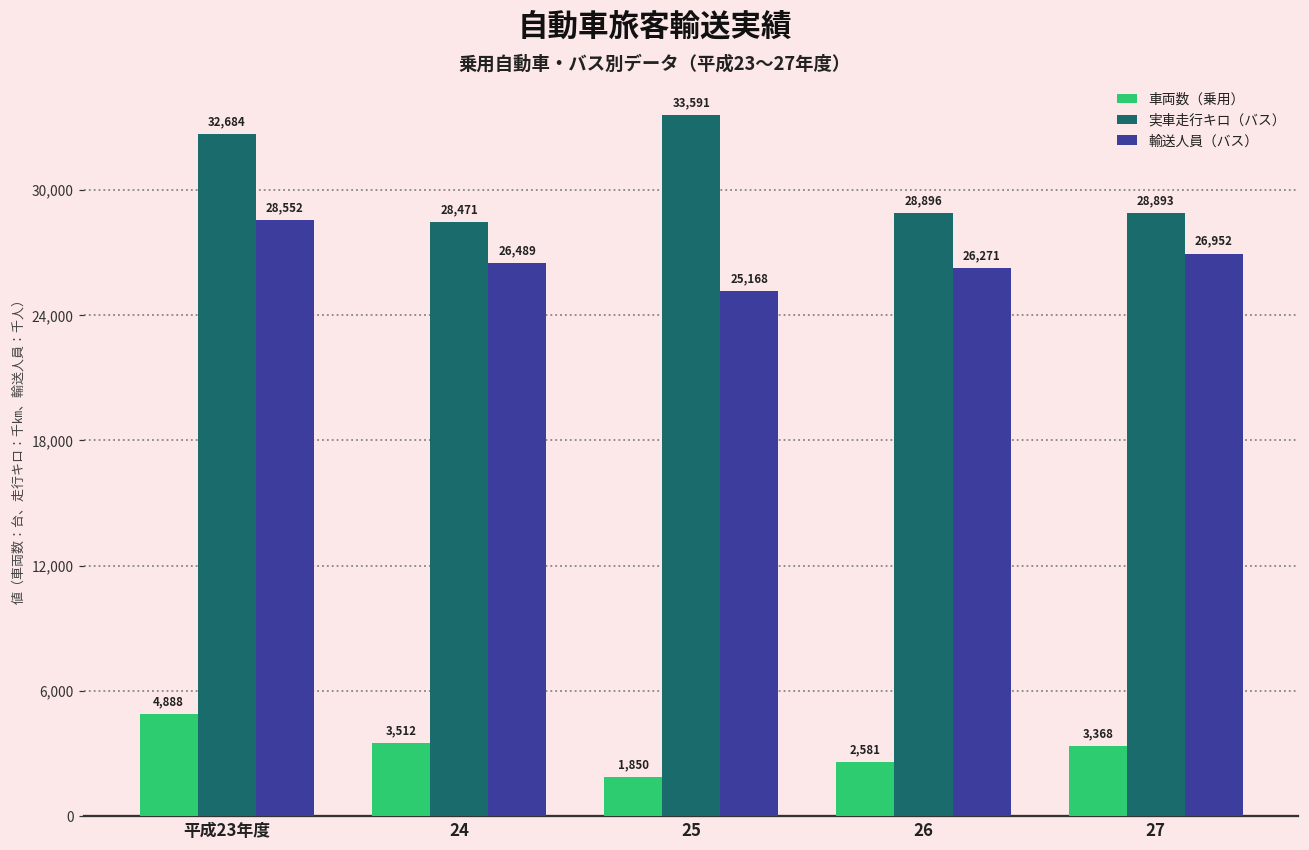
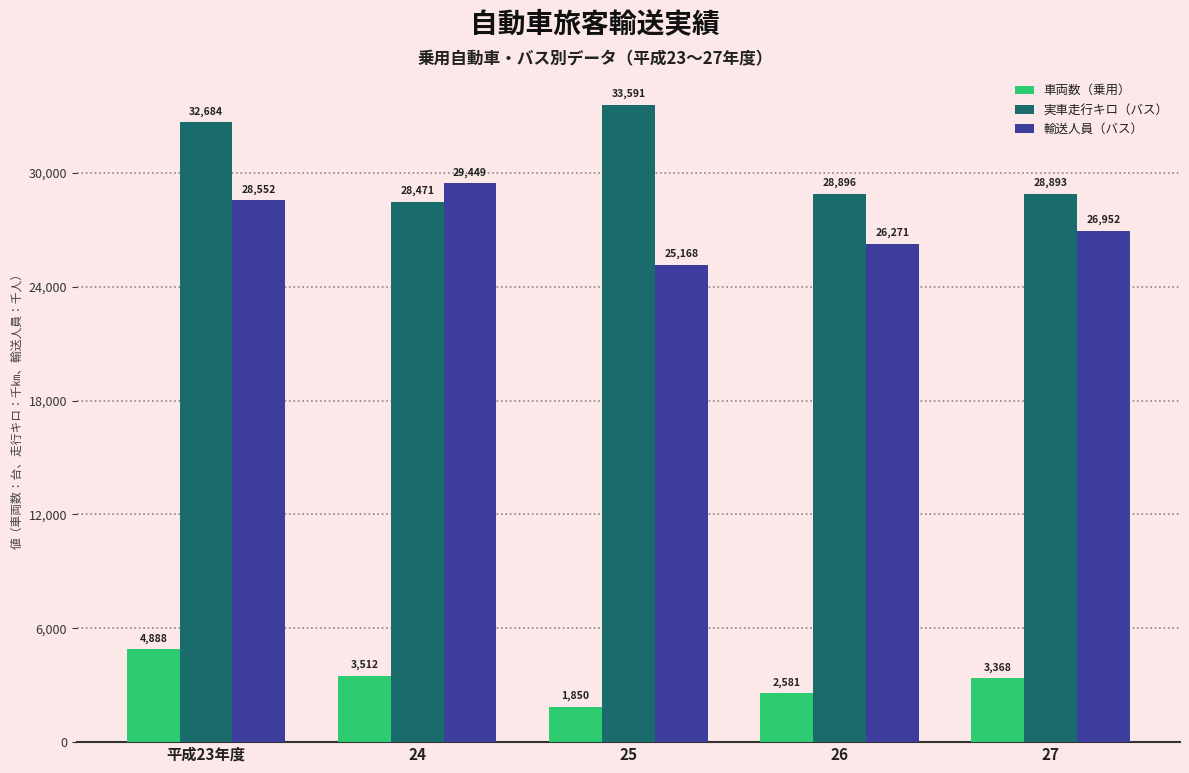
輸送人員（バス）, 24: 26,489 -> 29,449
